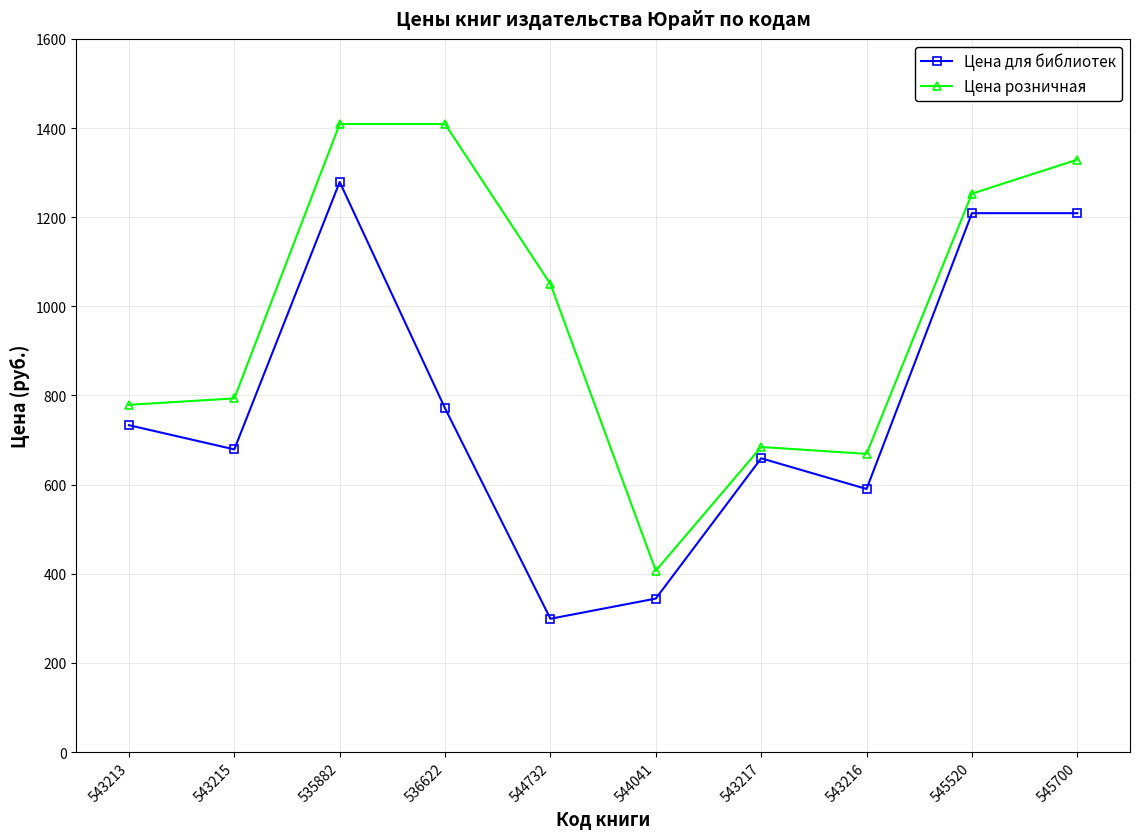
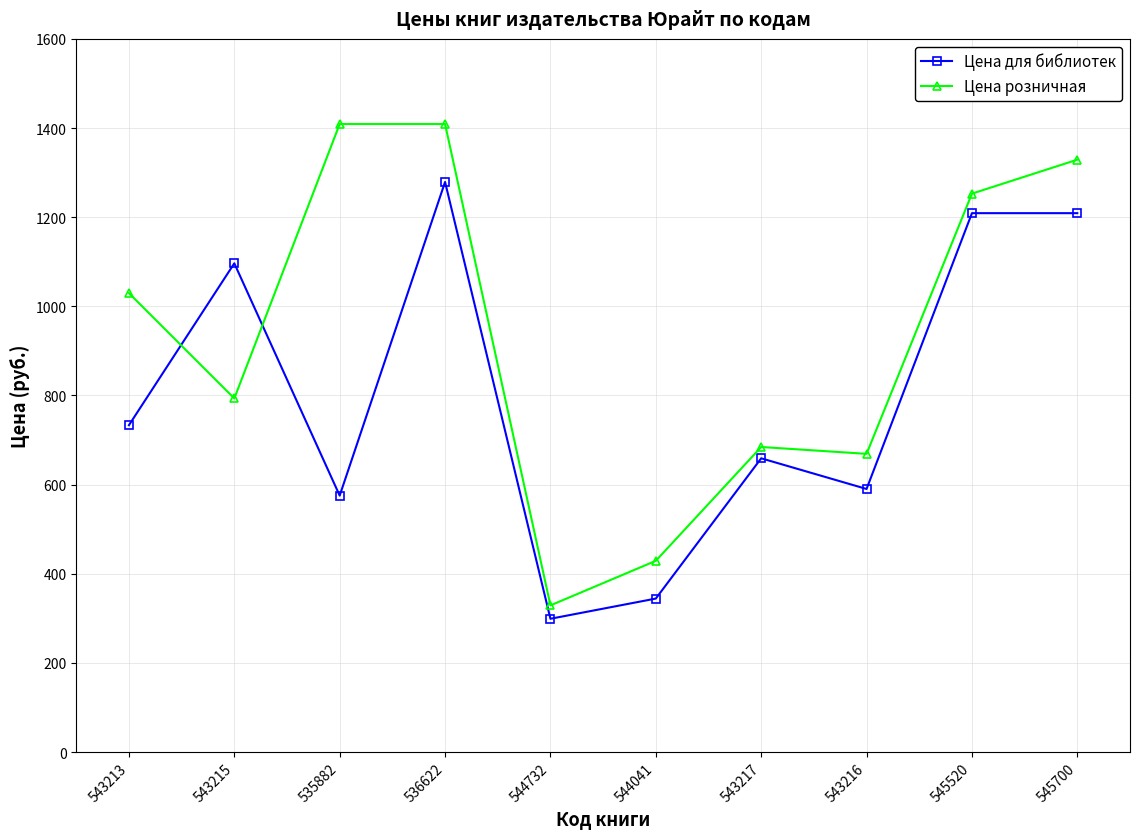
Цена розничная, 543213: 780 -> 1030
Цена для библиотек, 543215: 680 -> 1100
Цена для библиотек, 535882: 1280 -> 580
Цена для библиотек, 536622: 770 -> 1280
Цена розничная, 544732: 1050 -> 330
Цена розничная, 544041: 410 -> 430
